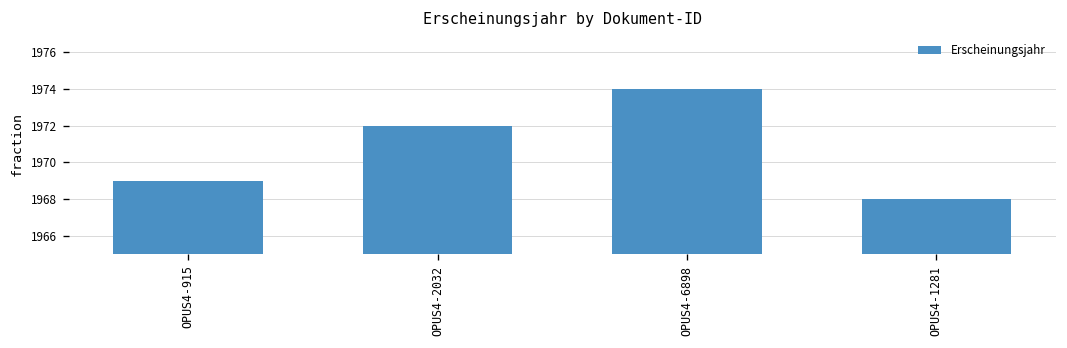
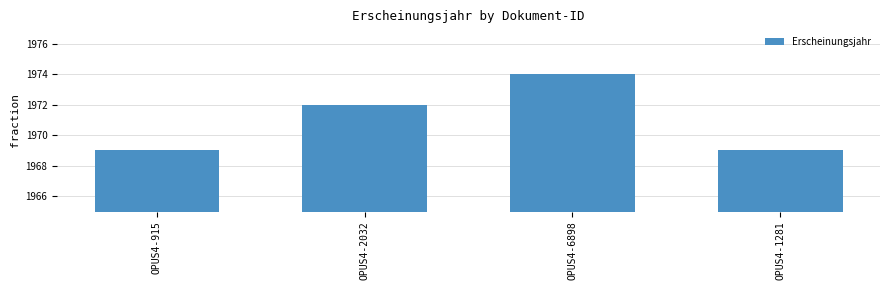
OPUS4-1281: 1968 -> 1969
